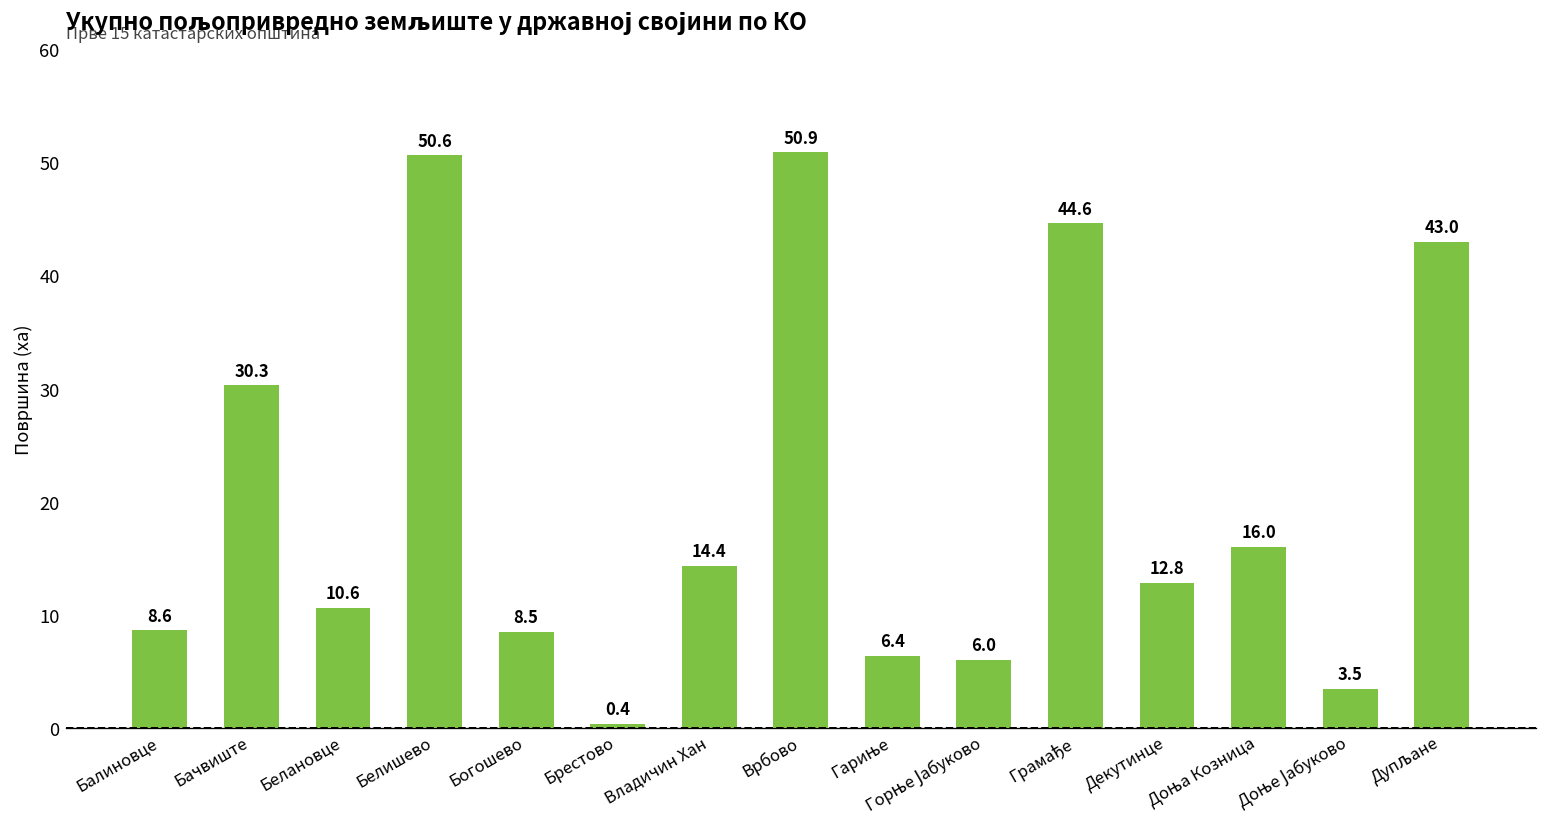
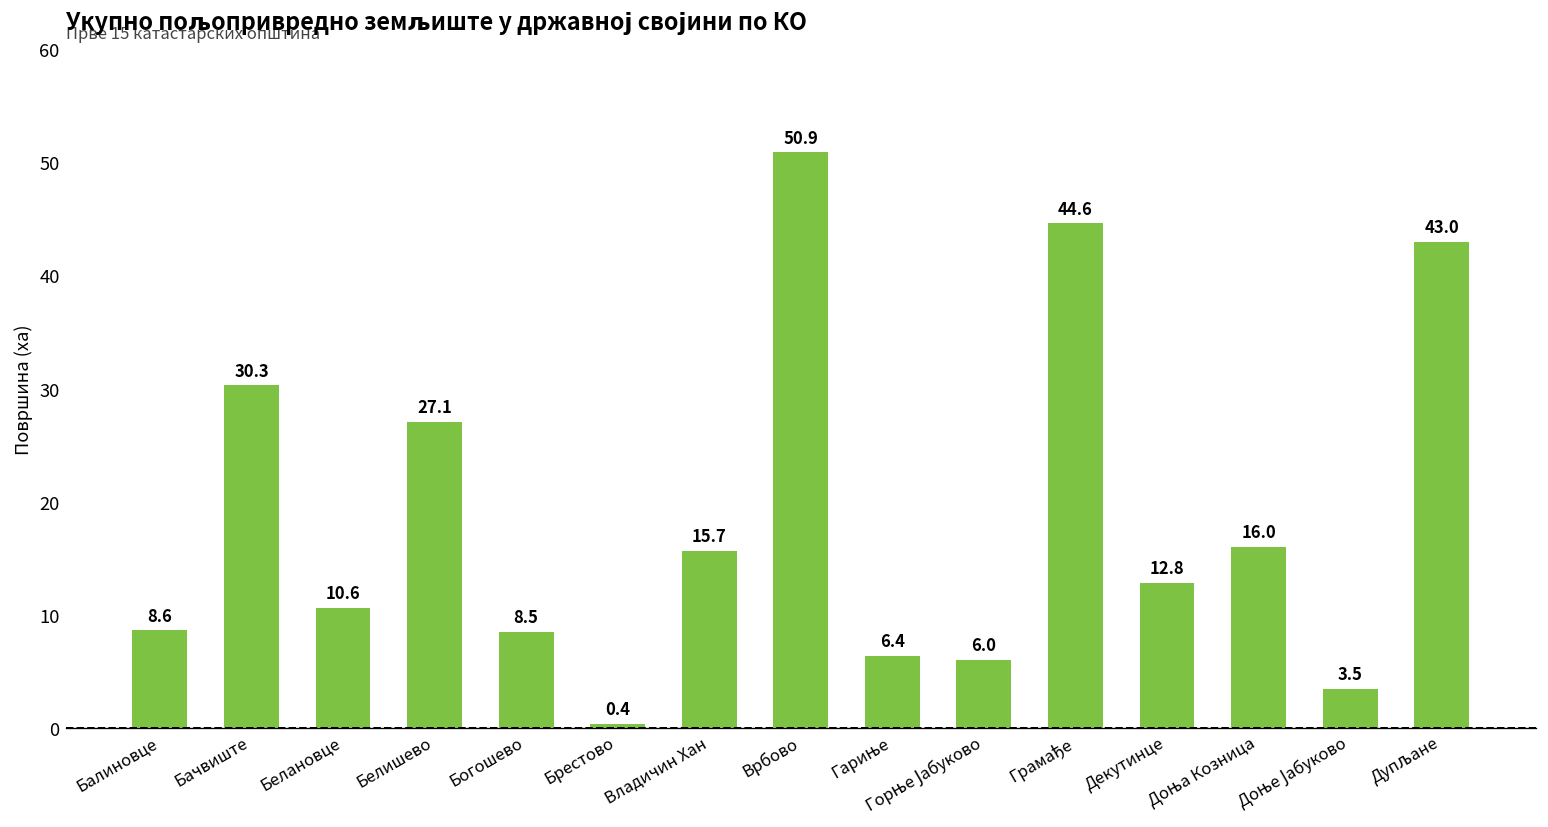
Белишево: 50.6 -> 27.1
Владичин Хан: 14.4 -> 15.7
